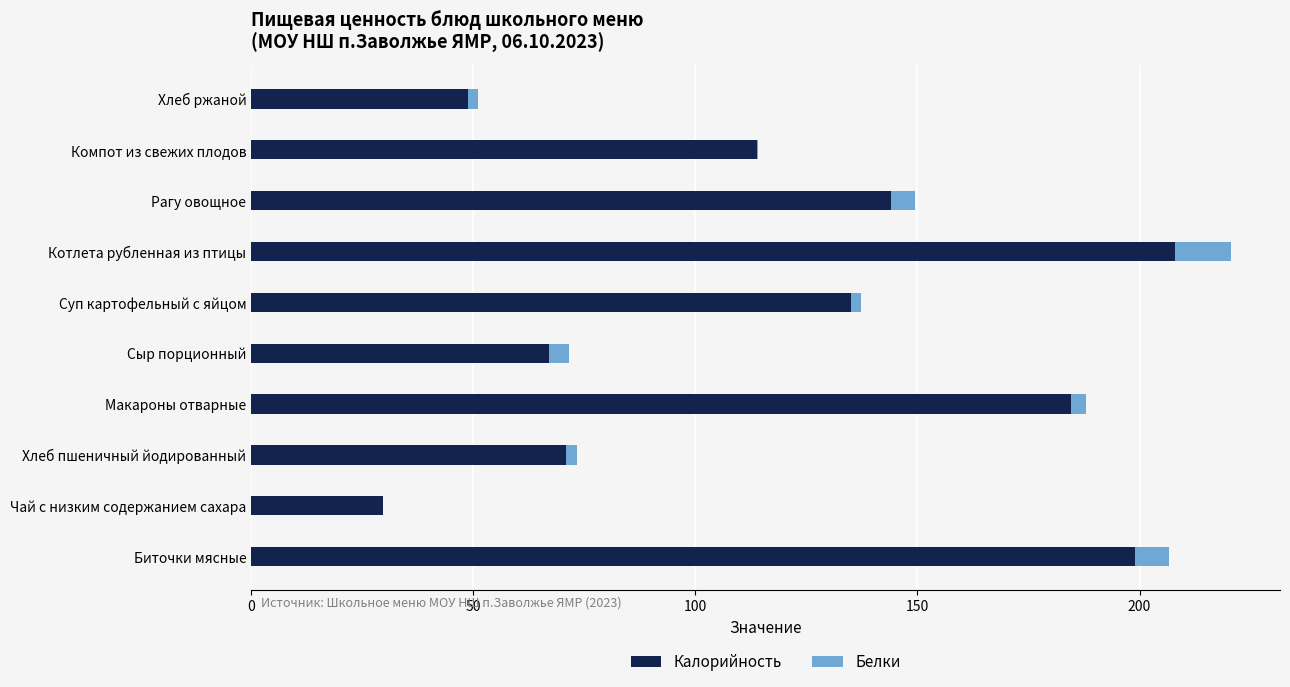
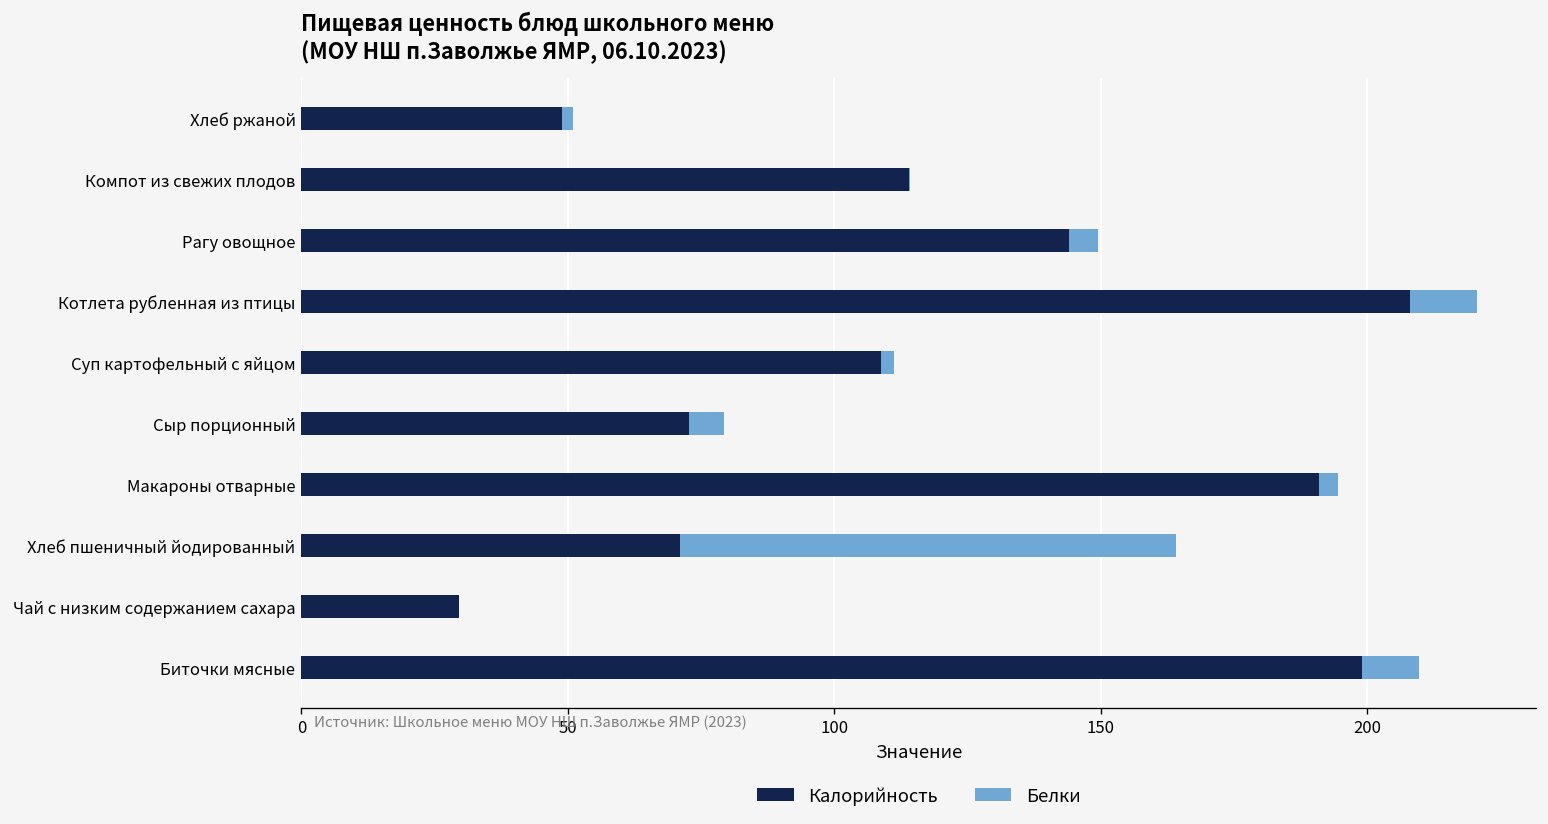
Калорийность, Суп картофельный с яйцом: 135 -> 109
Калорийность, Сыр порционный: 67 -> 73
Белки, Сыр порционный: 5 -> 7
Калорийность, Макароны отварные: 185 -> 191
Белки, Хлеб пшеничный йодированный: 2 -> 93
Белки, Биточки мясные: 8 -> 11
